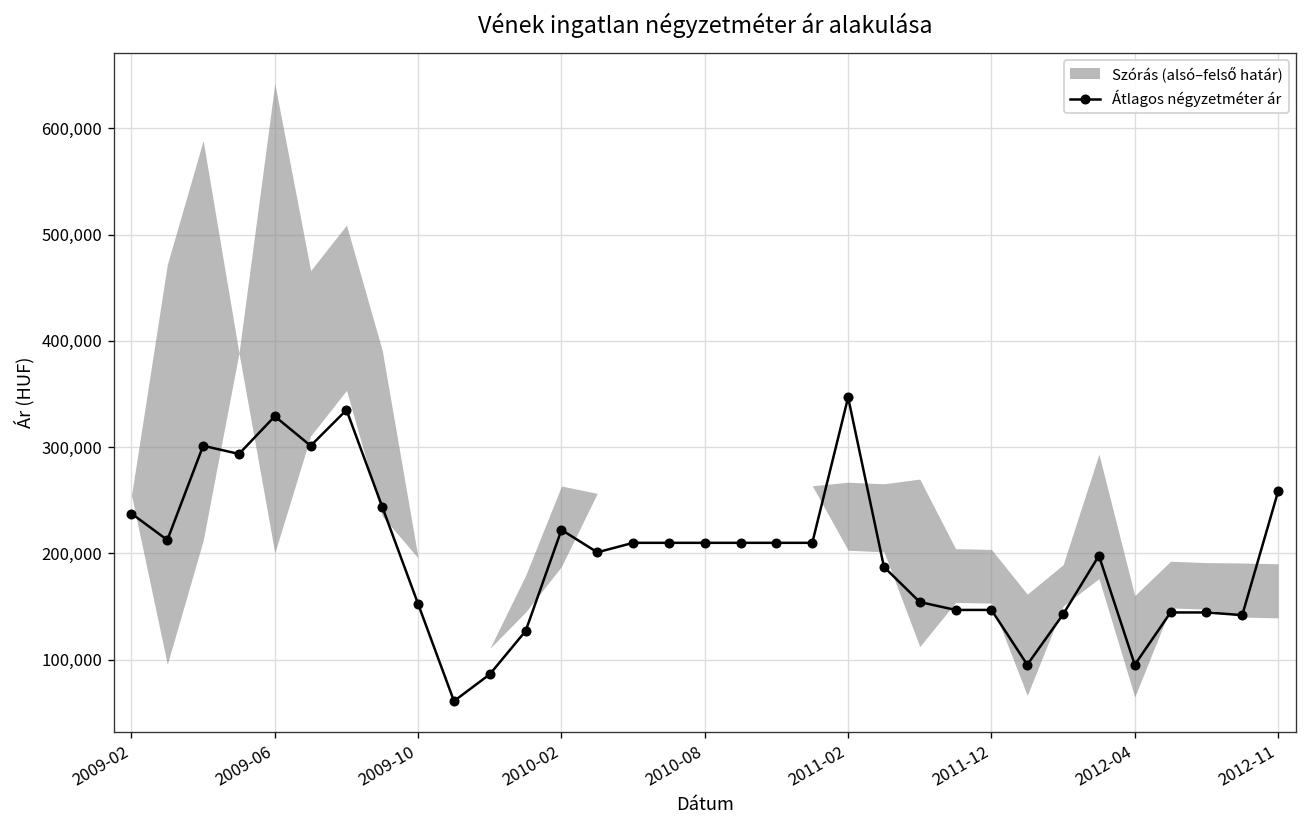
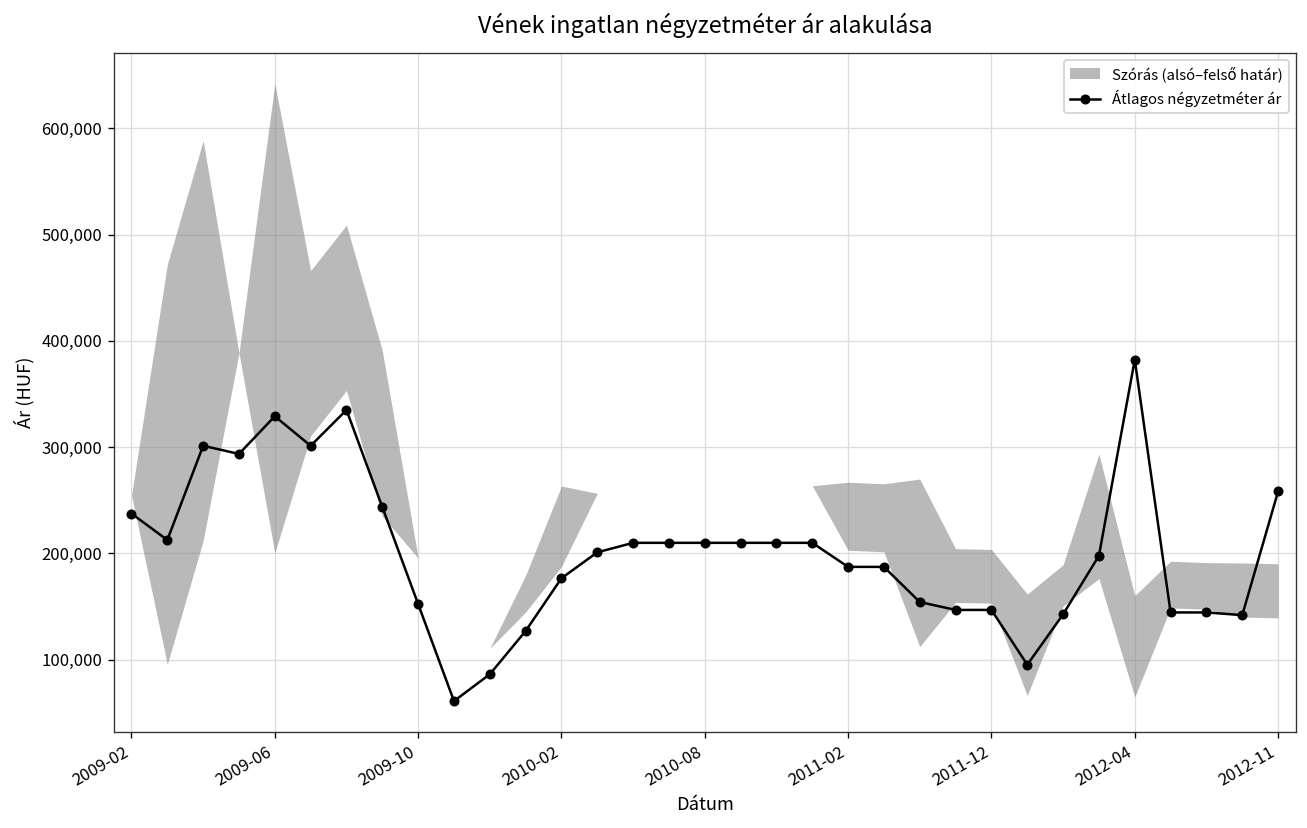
Átlagos négyzetméter ár, 2010-02: 220,000 -> 180,000
Átlagos négyzetméter ár, 2011-02: 350,000 -> 190,000
Átlagos négyzetméter ár, 2012-04: 100,000 -> 380,000
